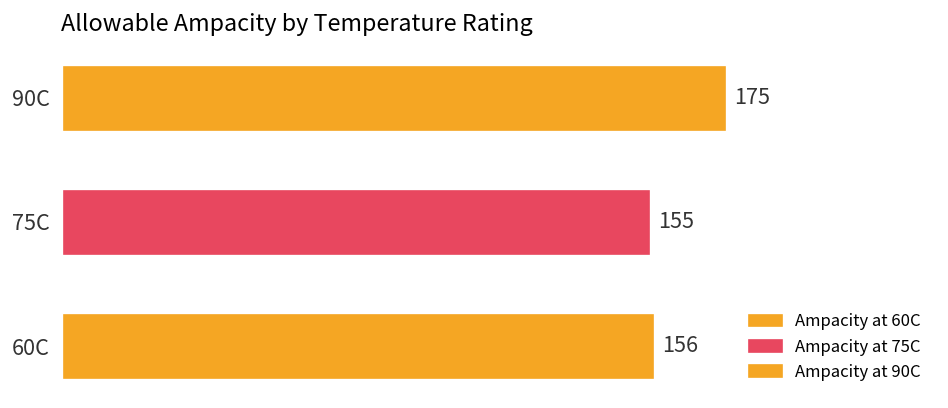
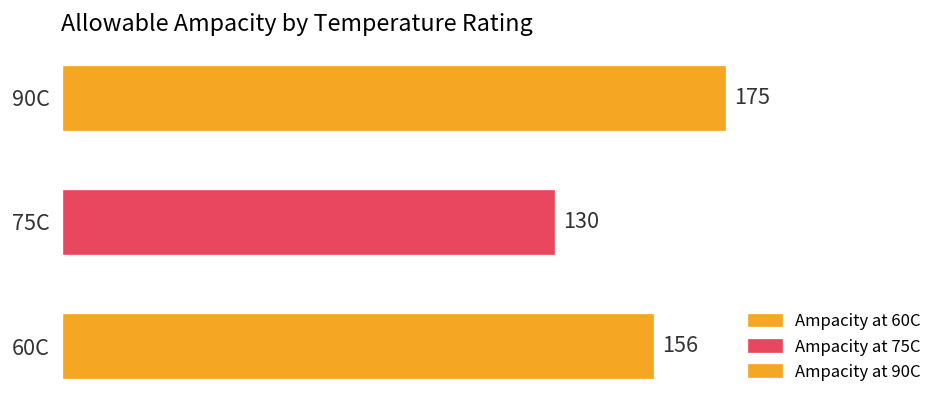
75C: 155 -> 130
